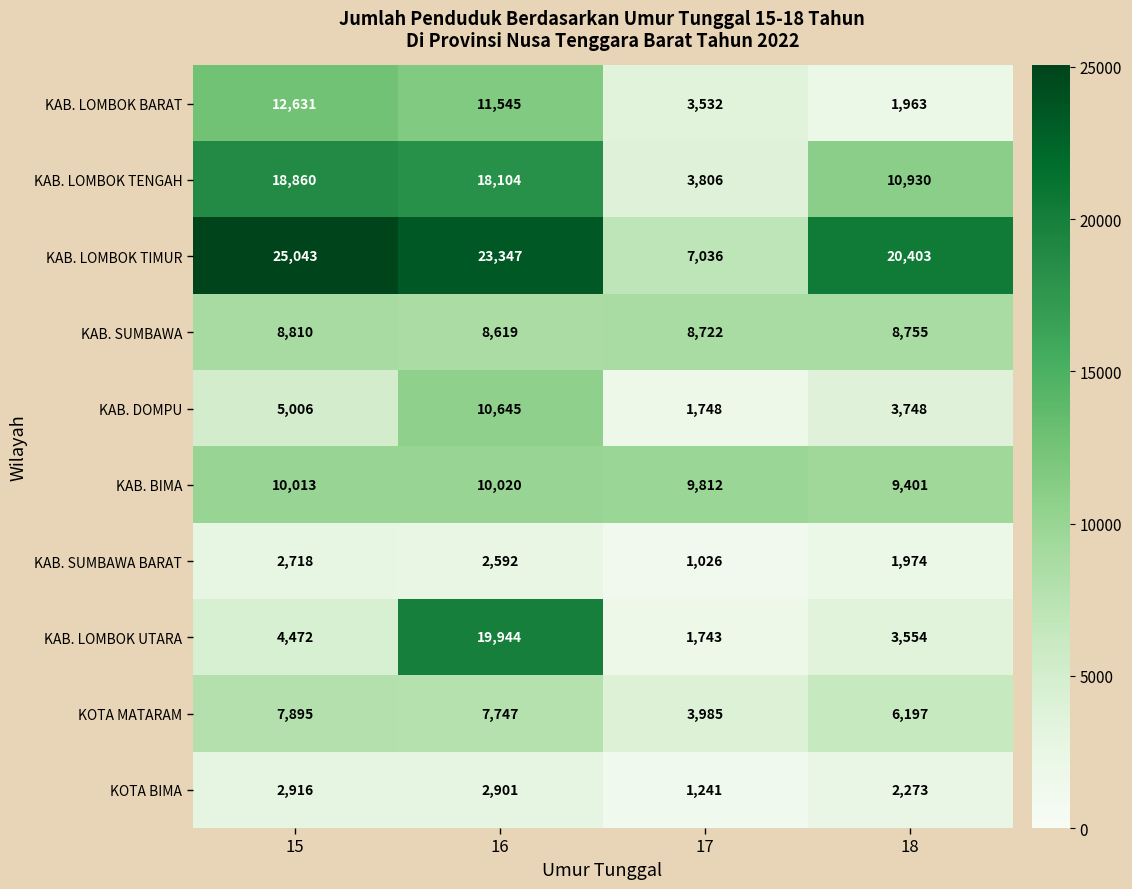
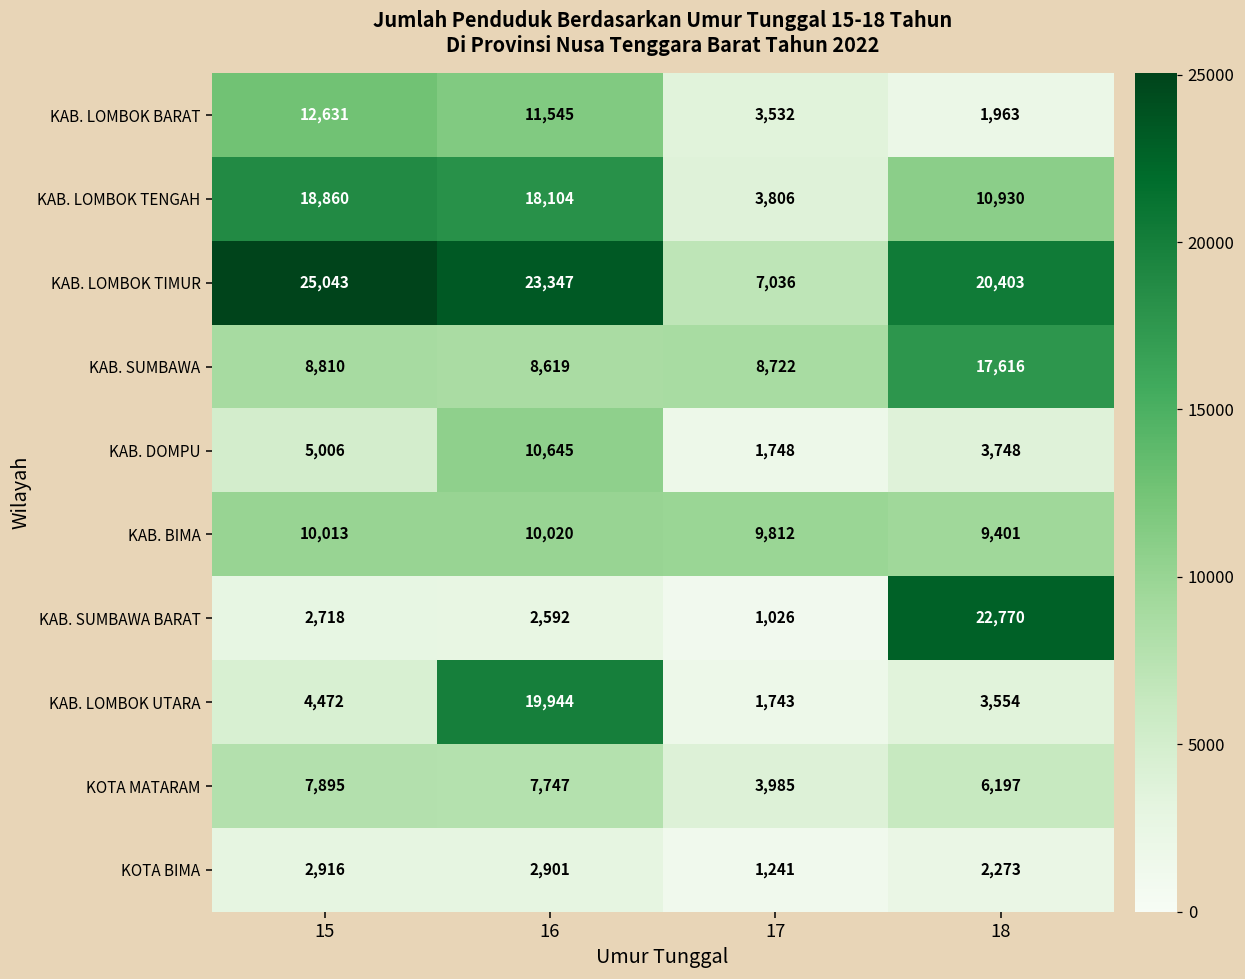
KAB. SUMBAWA, 18: 8,755 -> 17,616
KAB. SUMBAWA BARAT, 18: 1,974 -> 22,770
